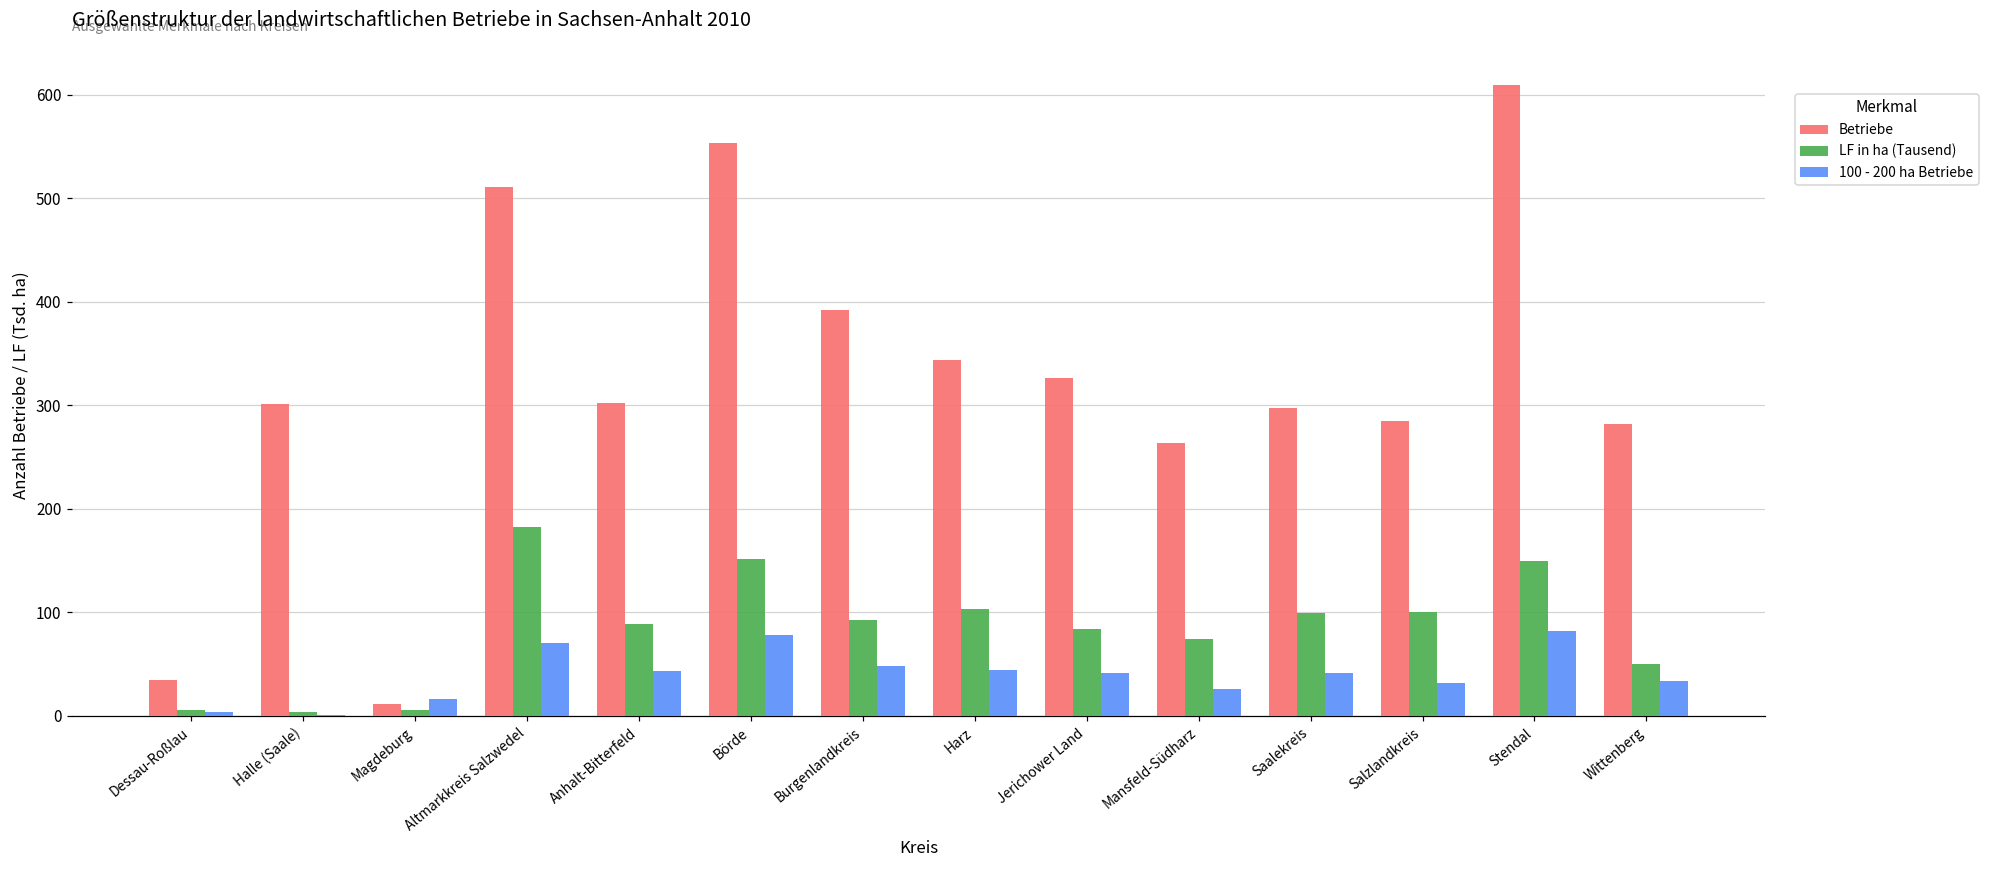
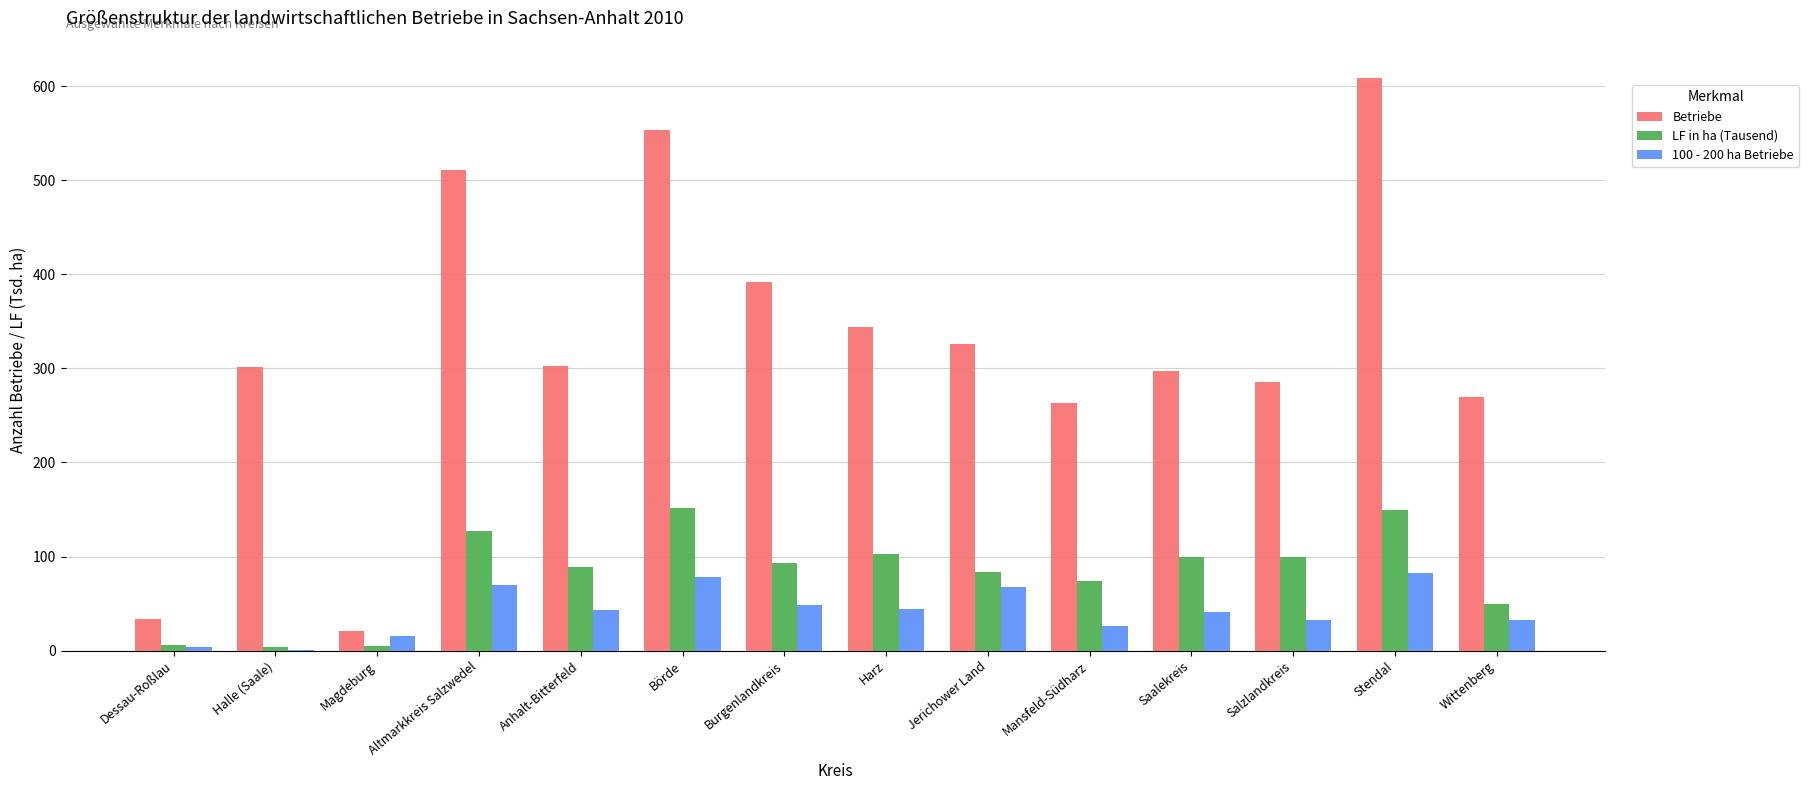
Betriebe, Magdeburg: 10 -> 20
LF in ha (Tausend), Altmarkkreis Salzwedel: 180 -> 130
100 - 200 ha Betriebe, Jerichower Land: 40 -> 70
Betriebe, Wittenberg: 280 -> 270
